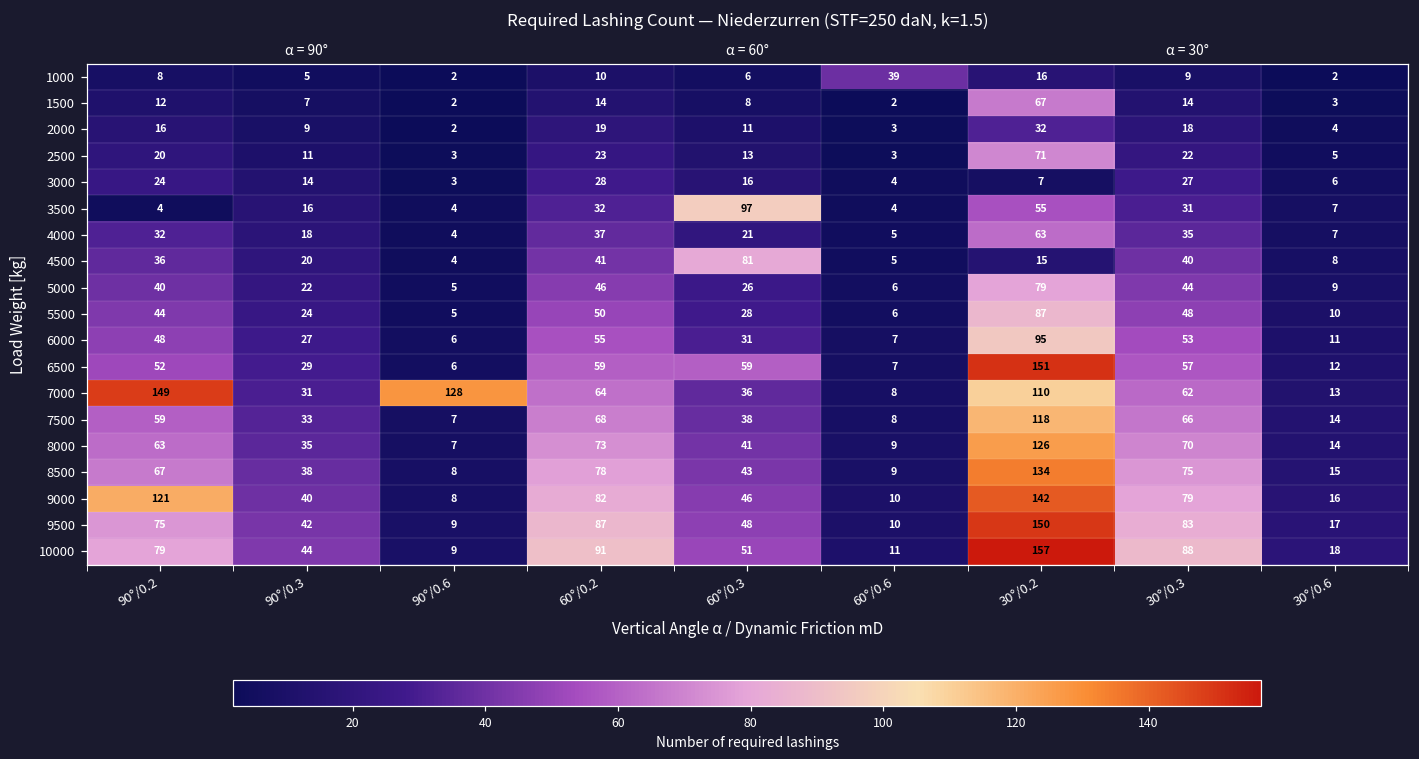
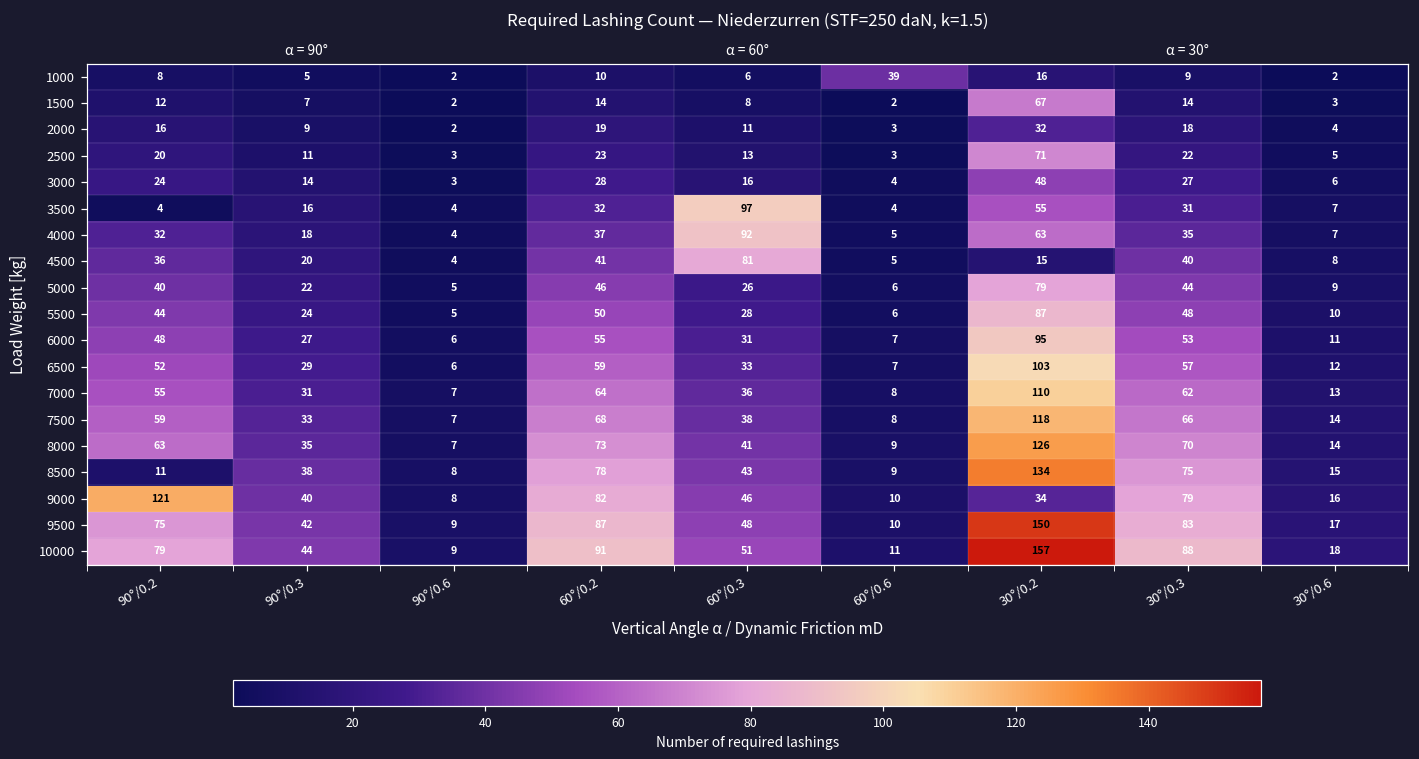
3000, 30°/0.2: 7 -> 48
4000, 60°/0.3: 21 -> 92
6500, 60°/0.3: 59 -> 33
6500, 30°/0.2: 151 -> 103
7000, 90°/0.2: 149 -> 55
7000, 90°/0.6: 128 -> 7
8500, 90°/0.2: 67 -> 11
9000, 30°/0.2: 142 -> 34
